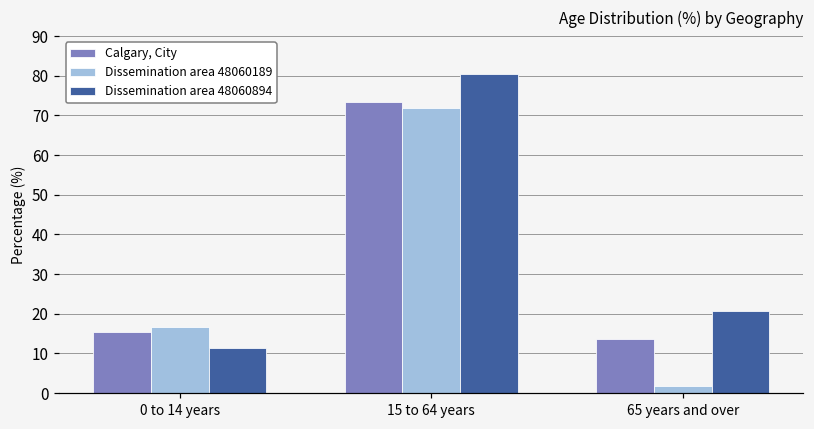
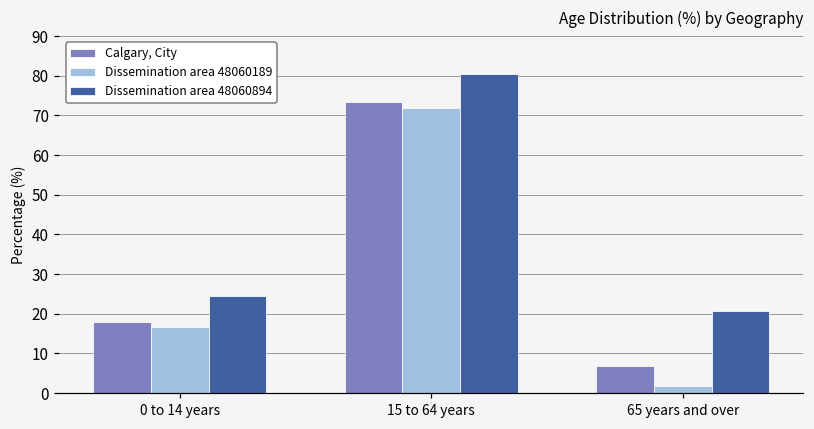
Calgary, City, 0 to 14 years: 15 -> 18
Dissemination area 48060894, 0 to 14 years: 11 -> 24
Calgary, City, 65 years and over: 14 -> 7
